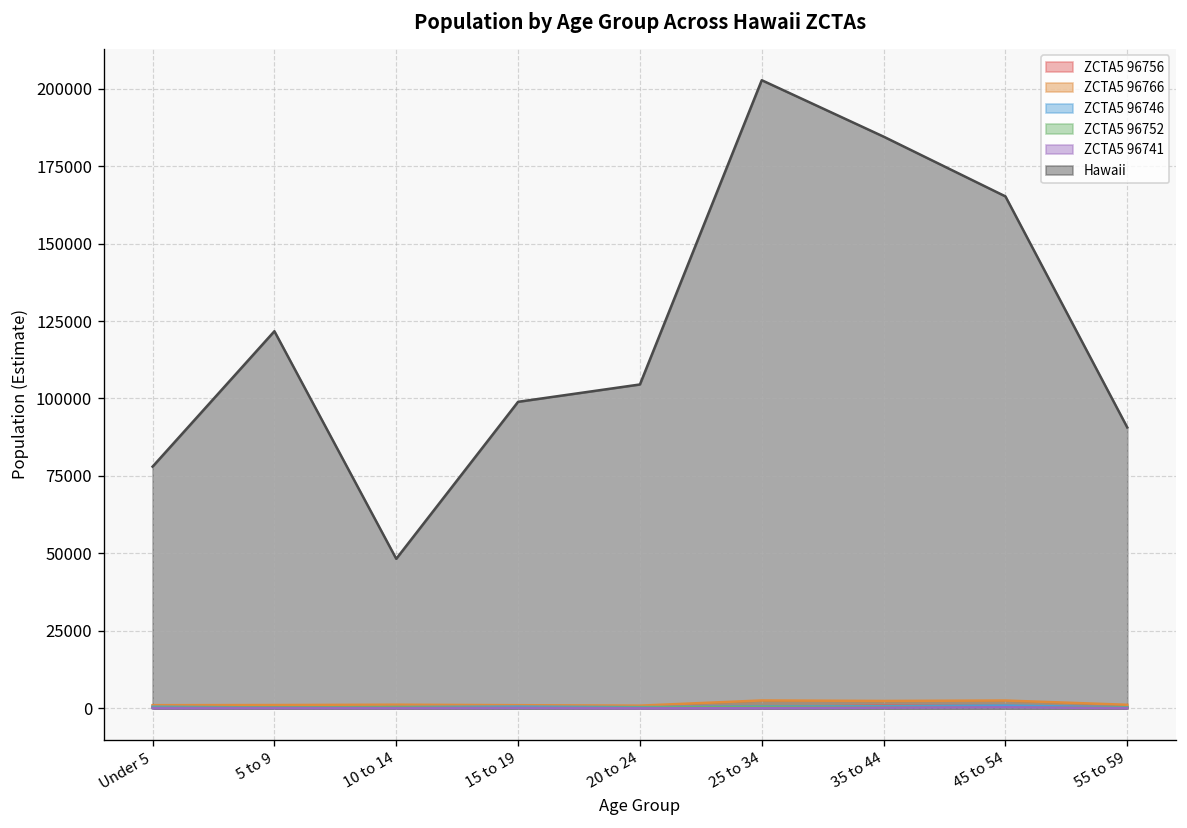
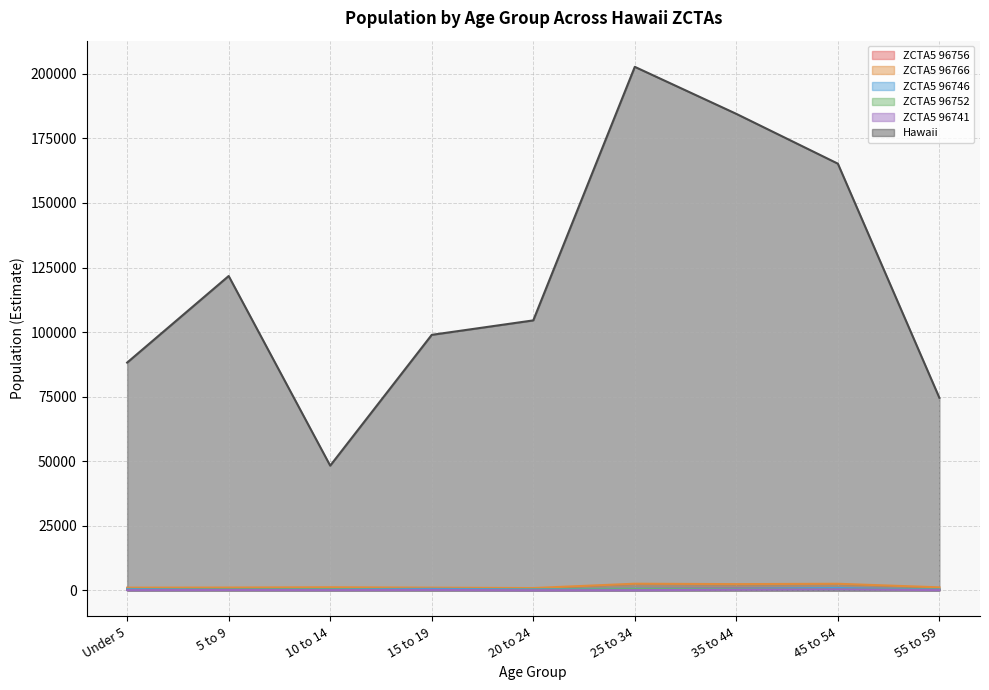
Hawaii, Under 5: 78000 -> 88000
Hawaii, 55 to 59: 91000 -> 75000
